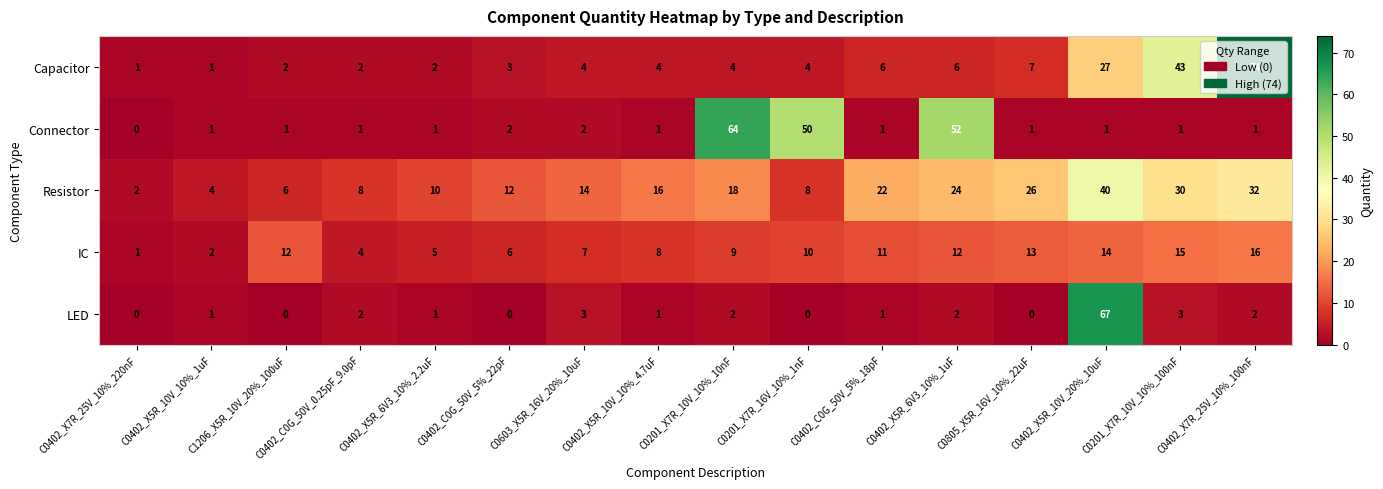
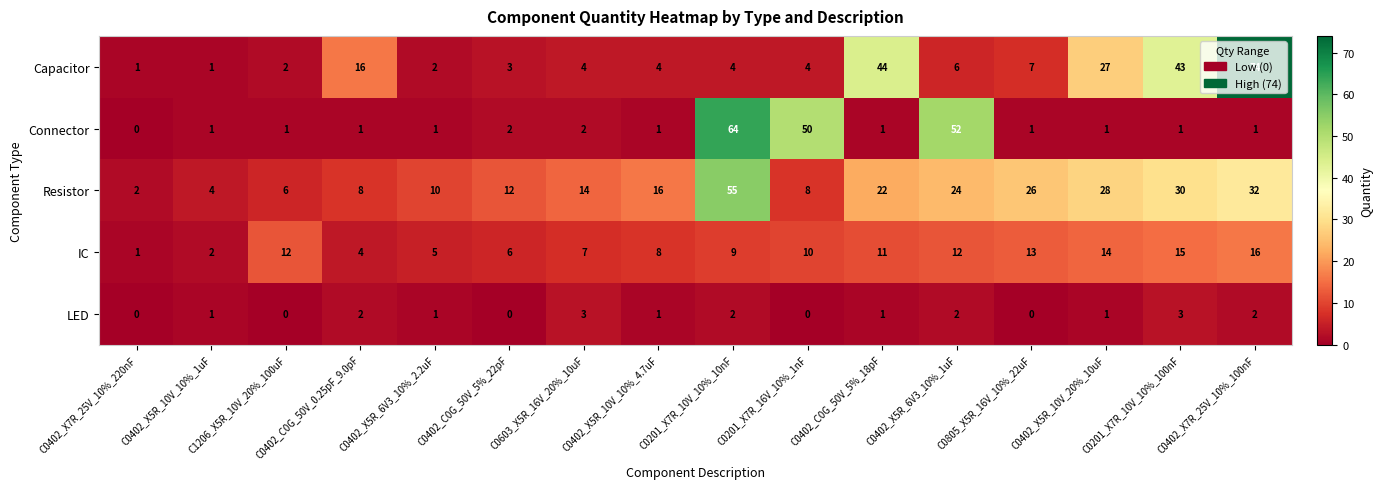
Capacitor, C0402_C0G_50V_0.25pF_9.0pF: 2 -> 16
Capacitor, C0402_C0G_50V_5%_18pF: 6 -> 44
Resistor, C0201_X7R_10V_10%_10nF: 18 -> 55
Resistor, C0402_X5R_10V_20%_10uF: 40 -> 28
LED, C0402_X5R_10V_20%_10uF: 67 -> 1
